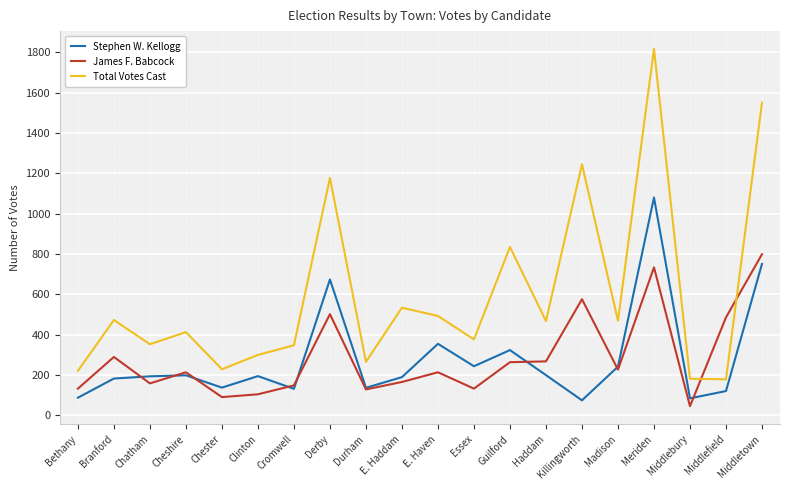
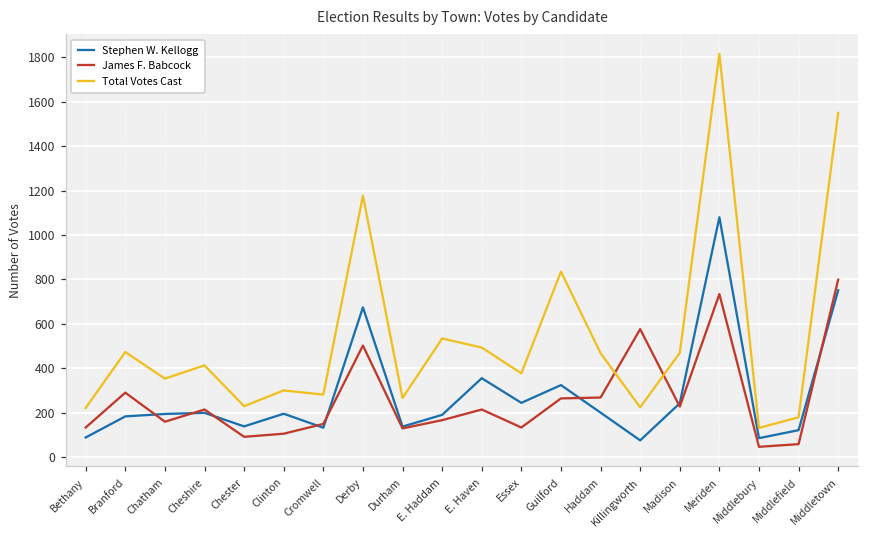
Total Votes Cast, Cromwell: 350 -> 280
Total Votes Cast, Killingworth: 1250 -> 220
Total Votes Cast, Middlebury: 180 -> 130
James F. Babcock, Middlefield: 490 -> 60
